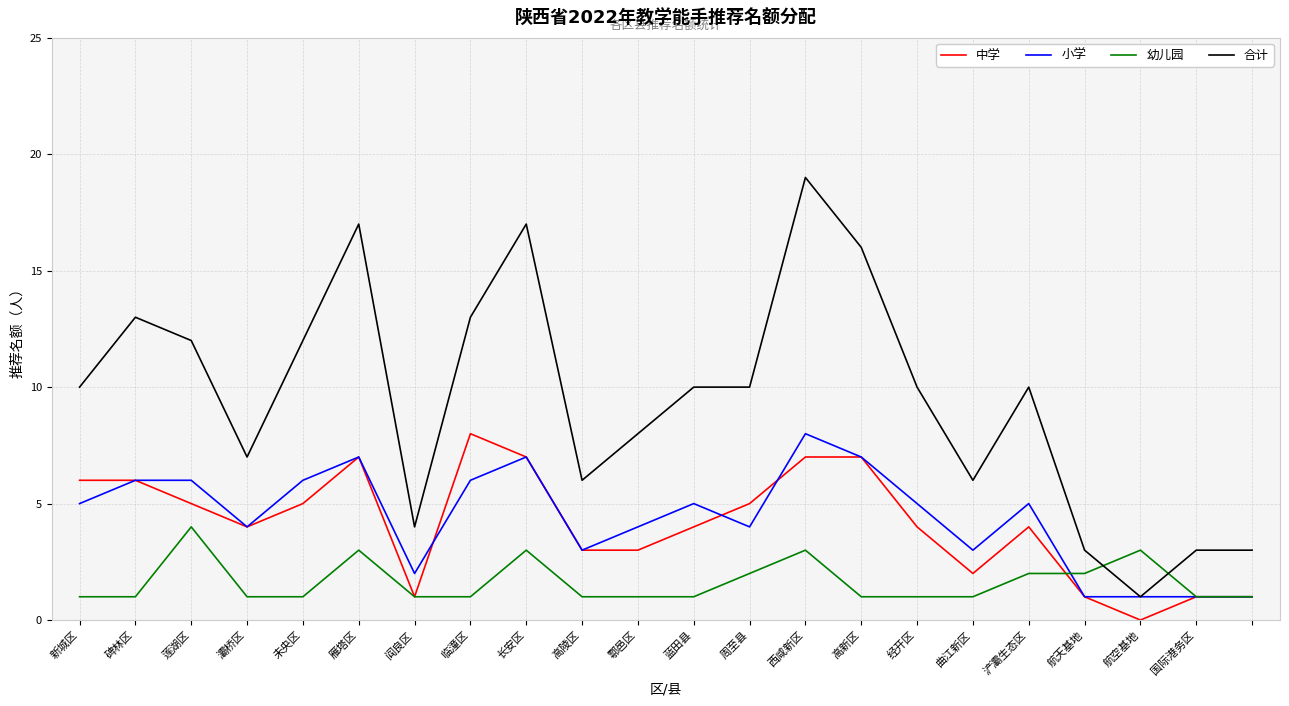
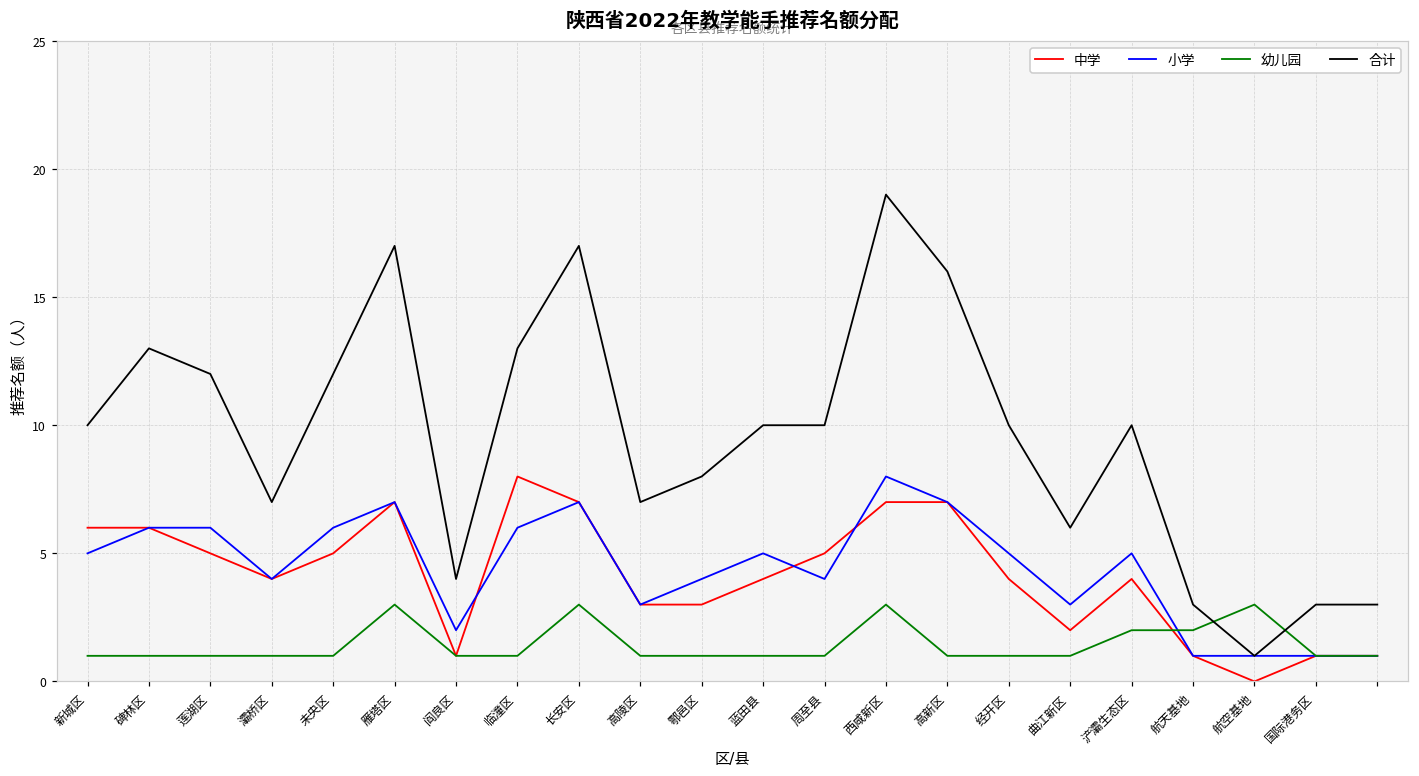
幼儿园, 莲湖区: 4 -> 1
合计, 高陵区: 6 -> 7
幼儿园, 周至县: 2 -> 1
